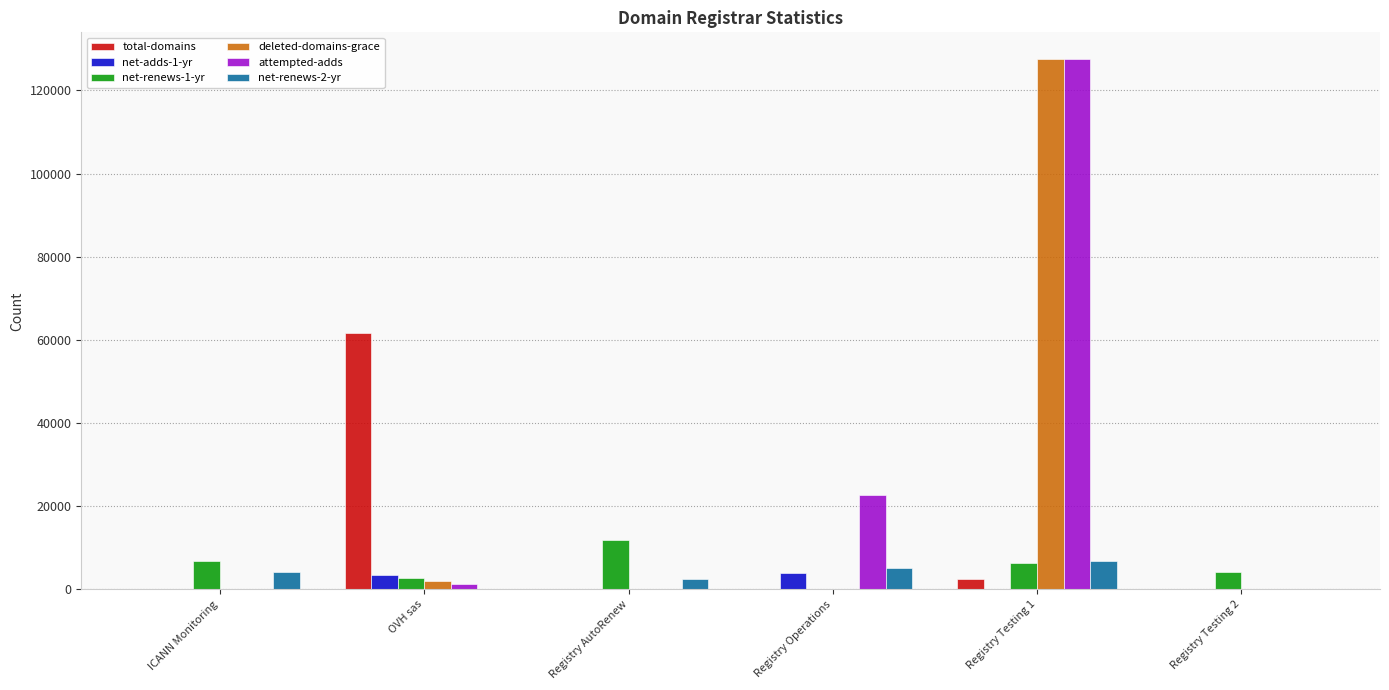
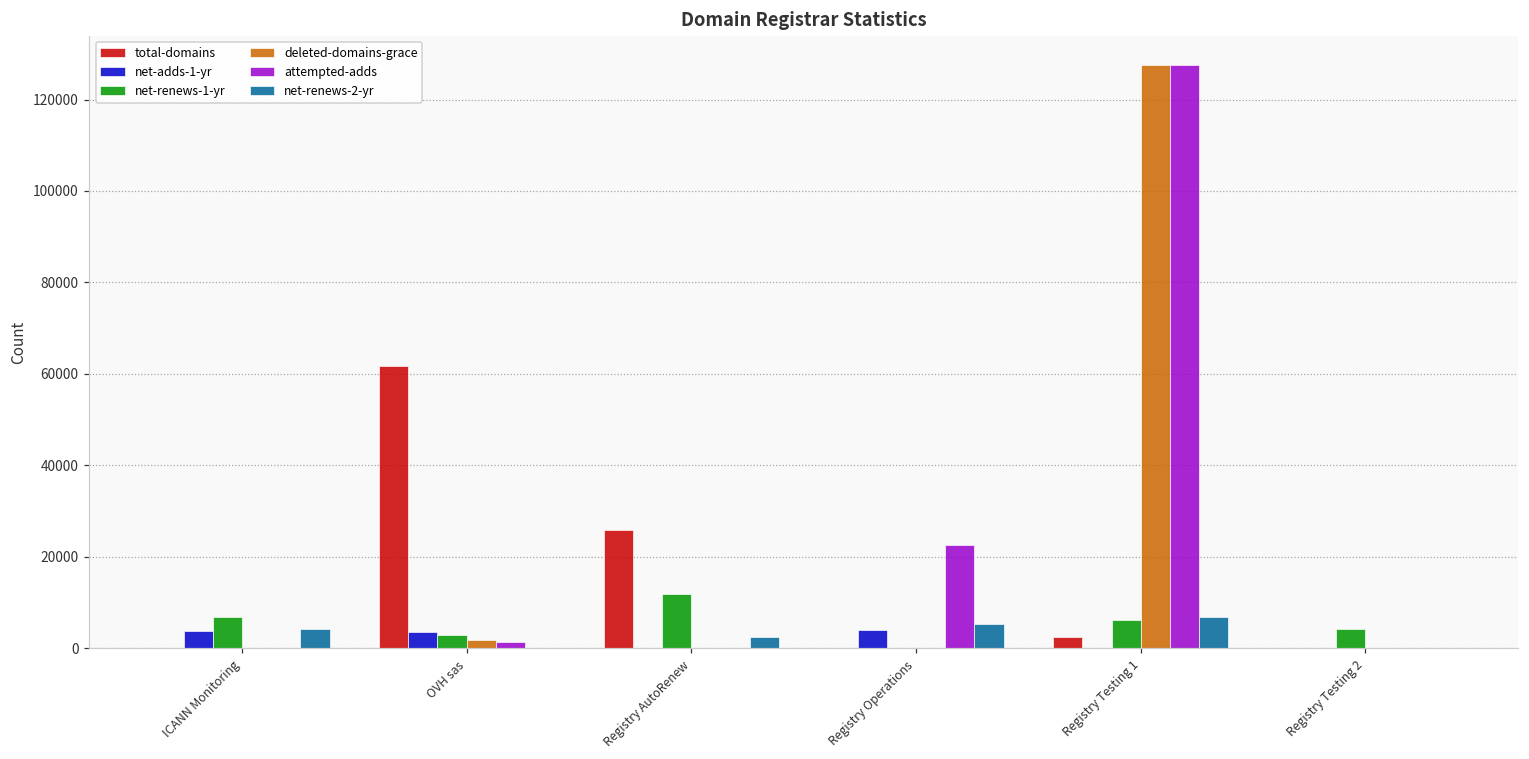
net-adds-1-yr, ICANN Monitoring: 0 -> 4000
total-domains, Registry AutoRenew: 0 -> 26000
